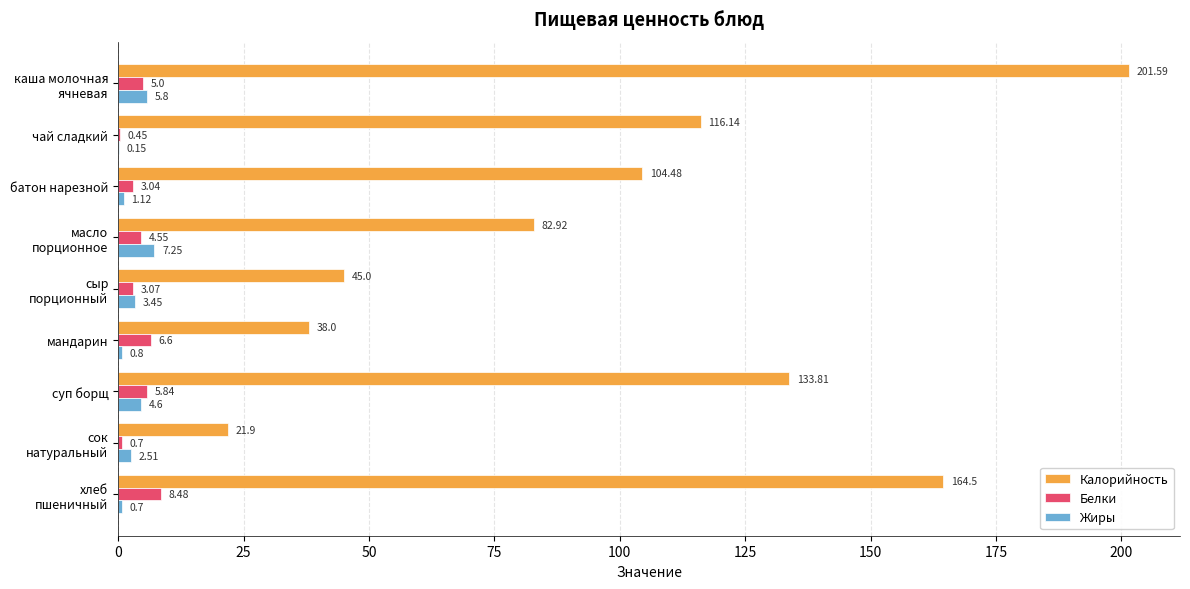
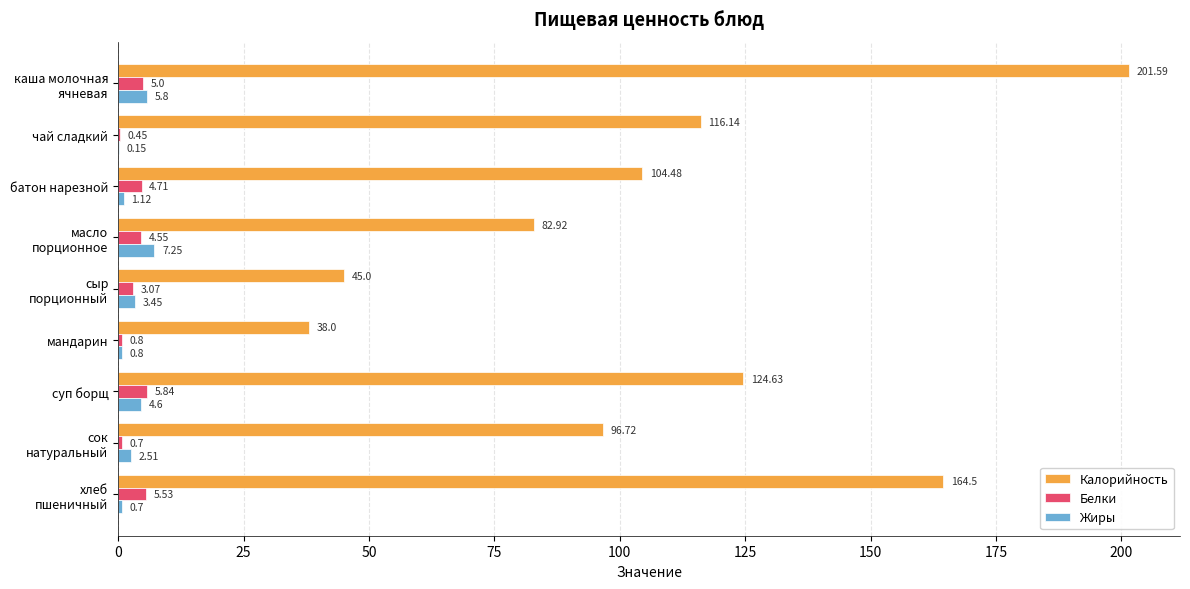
Белки, батон нарезной: 3.04 -> 4.71
Белки, мандарин: 6.6 -> 0.8
Калорийность, суп борщ: 133.81 -> 124.63
Калорийность, сок натуральный: 21.9 -> 96.72
Белки, хлеб пшеничный: 8.48 -> 5.53
